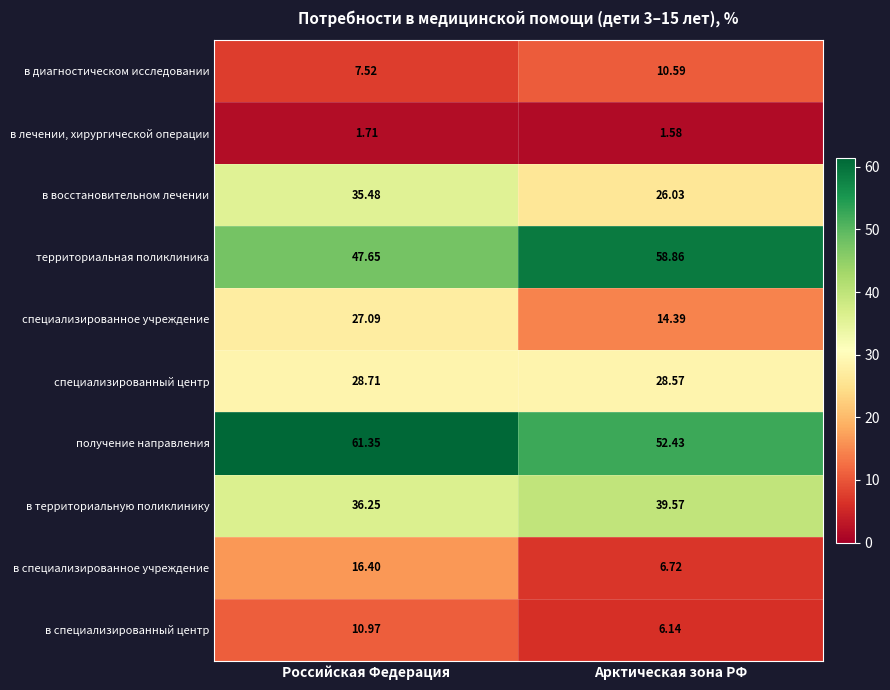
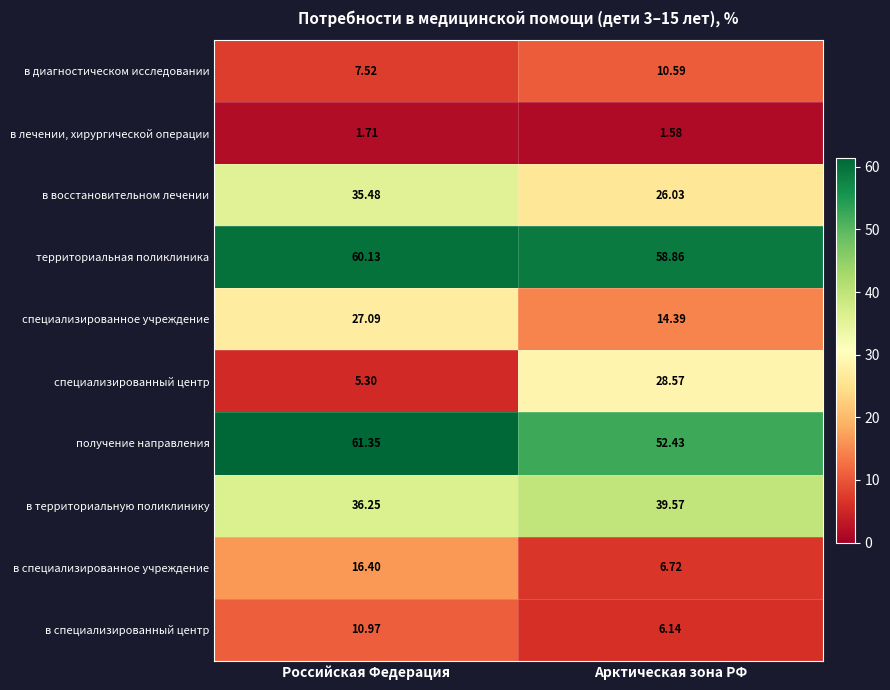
территориальная поликлиника, Российская Федерация: 47.65 -> 60.13
специализированный центр, Российская Федерация: 28.71 -> 5.30
